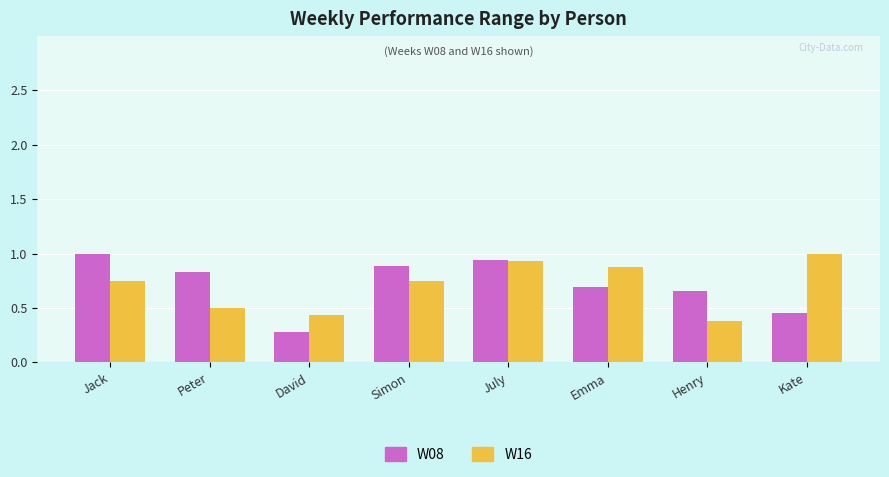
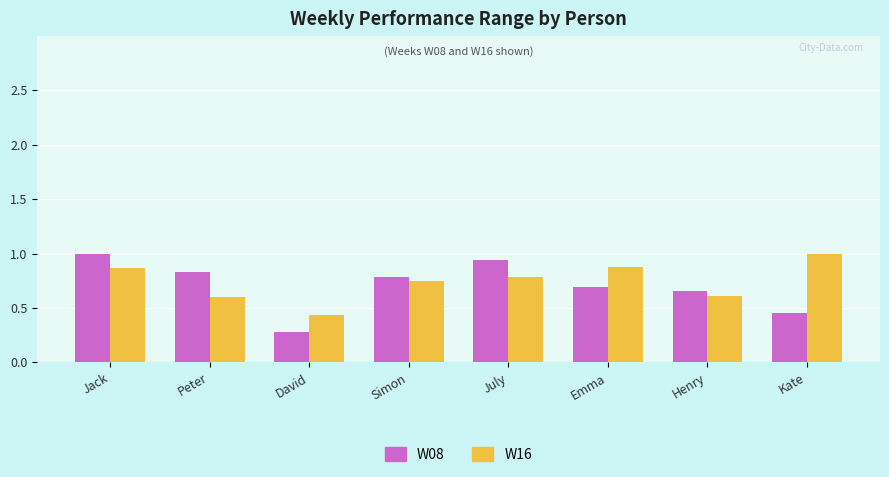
W16, Jack: 0.75 -> 0.87
W16, Peter: 0.5 -> 0.6
W08, Simon: 0.88 -> 0.79
W16, July: 0.93 -> 0.78
W16, Henry: 0.38 -> 0.61
